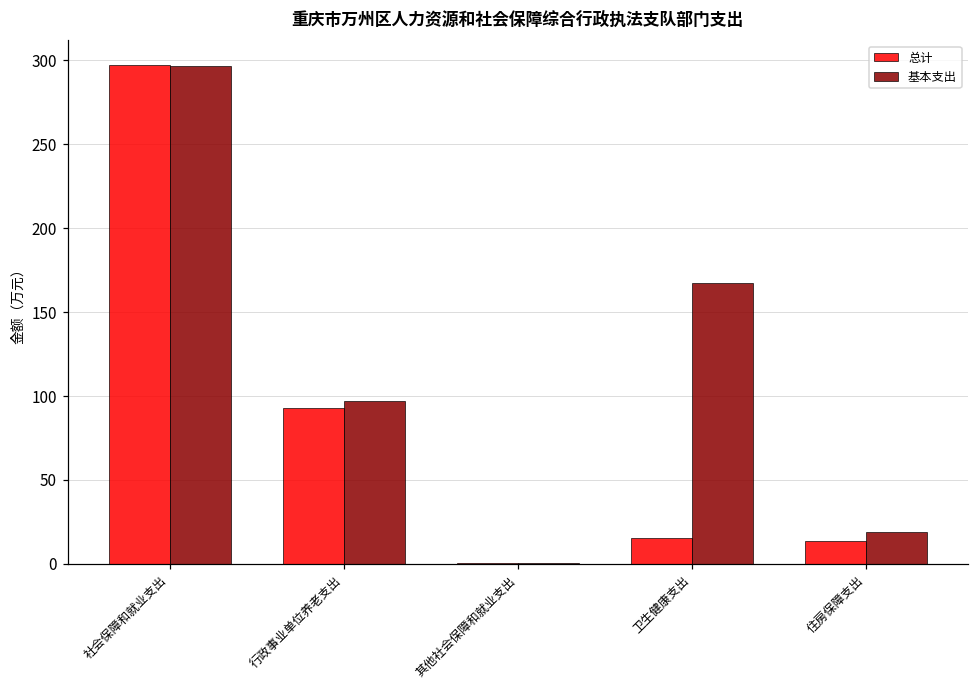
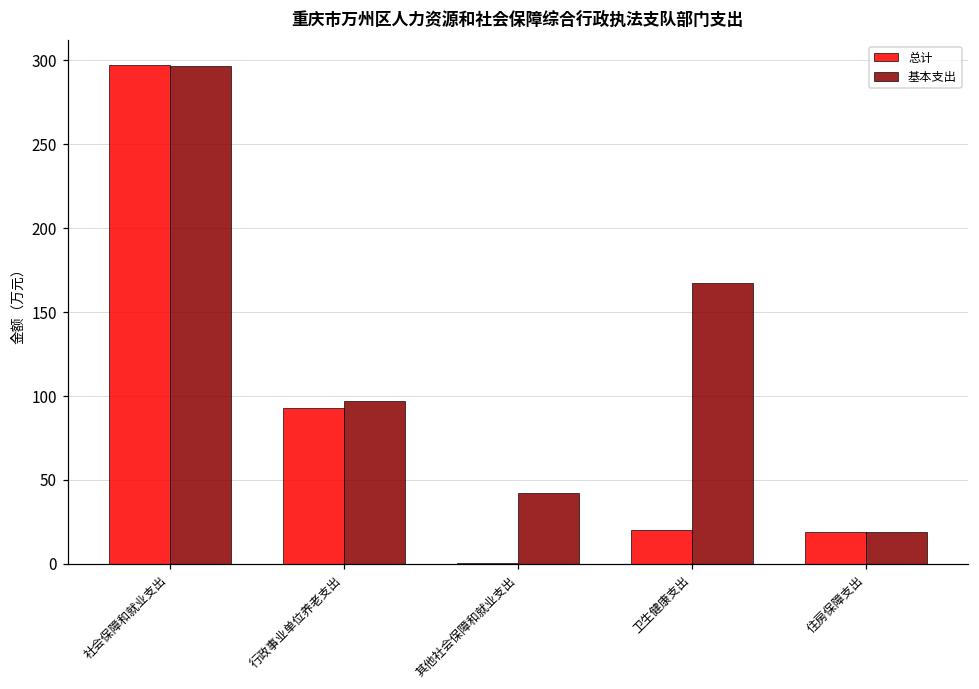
基本支出, 其他社会保障和就业支出: 0 -> 42
总计, 卫生健康支出: 15 -> 20
总计, 住房保障支出: 14 -> 19
